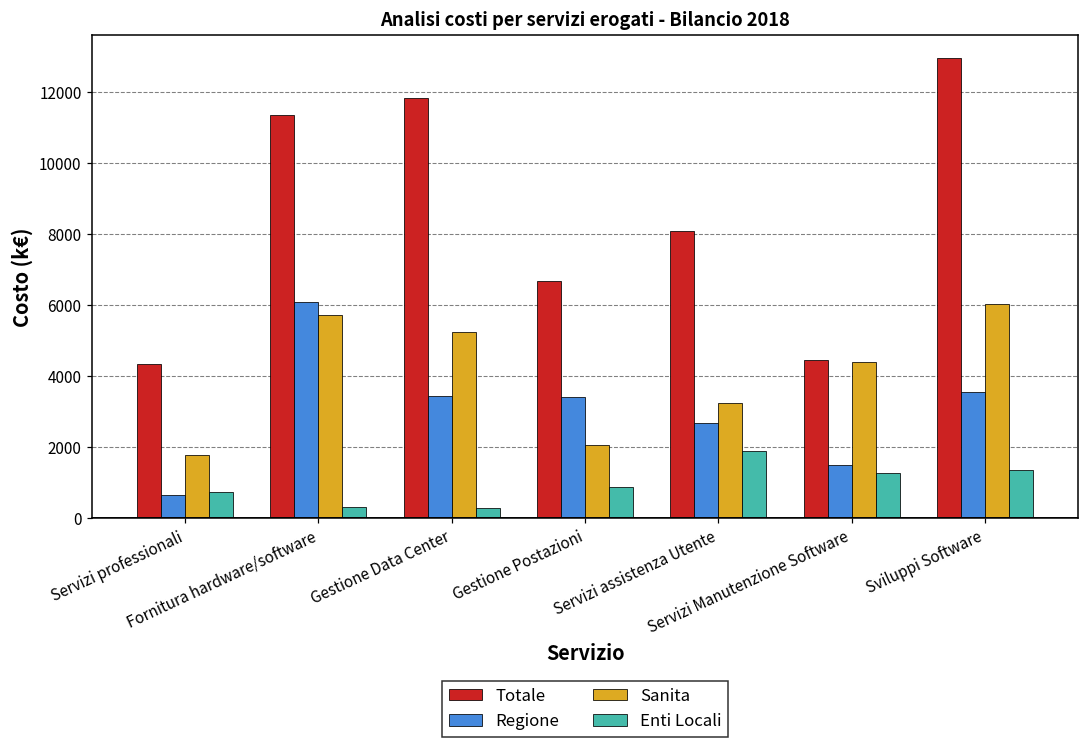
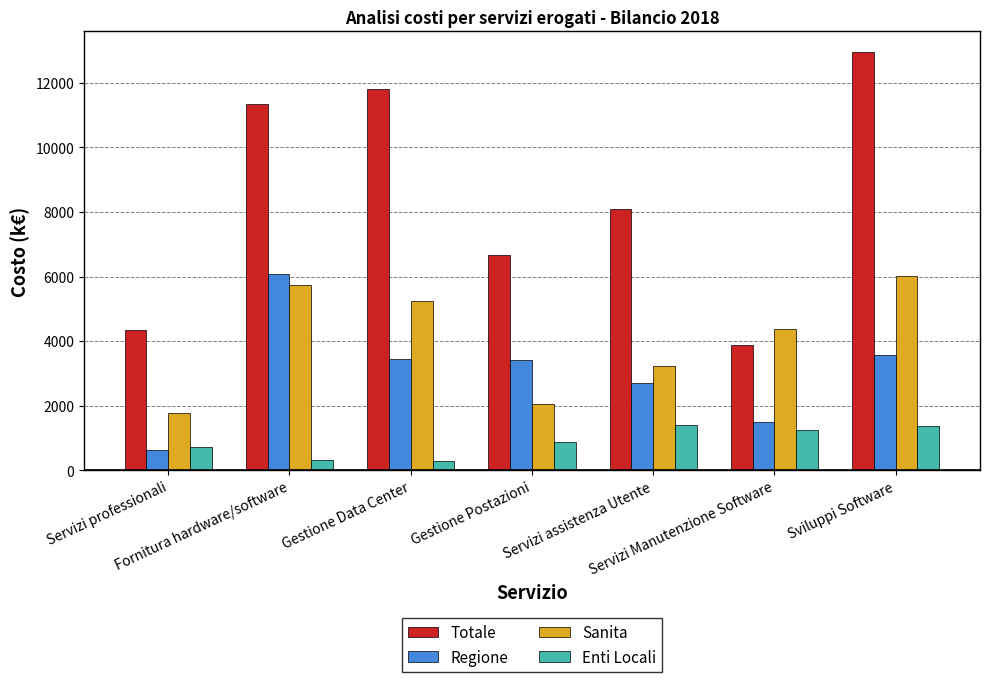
Enti Locali, Servizi assistenza Utente: 1900 -> 1400
Totale, Servizi Manutenzione Software: 4400 -> 3900
